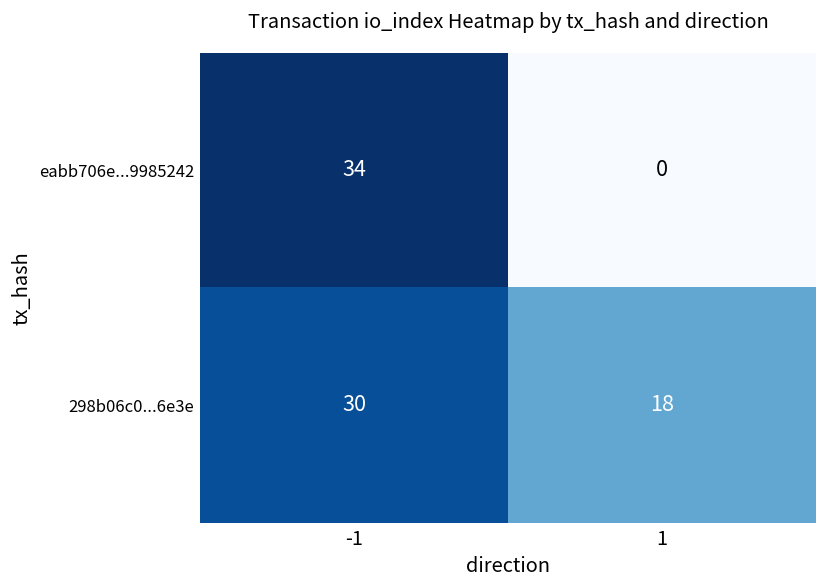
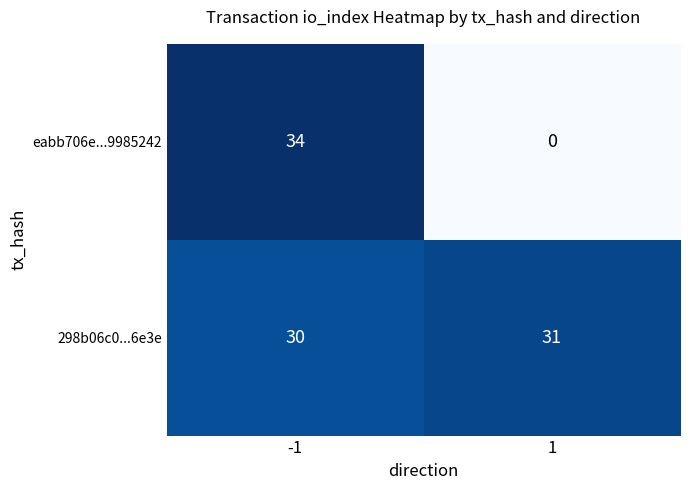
298b06c0...6e3e, 1: 18 -> 31
